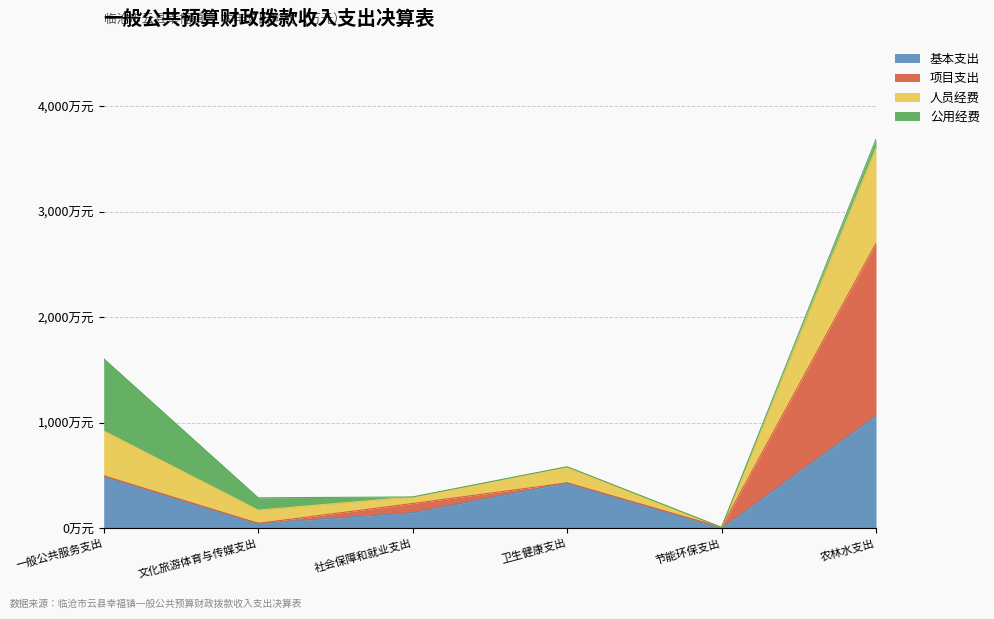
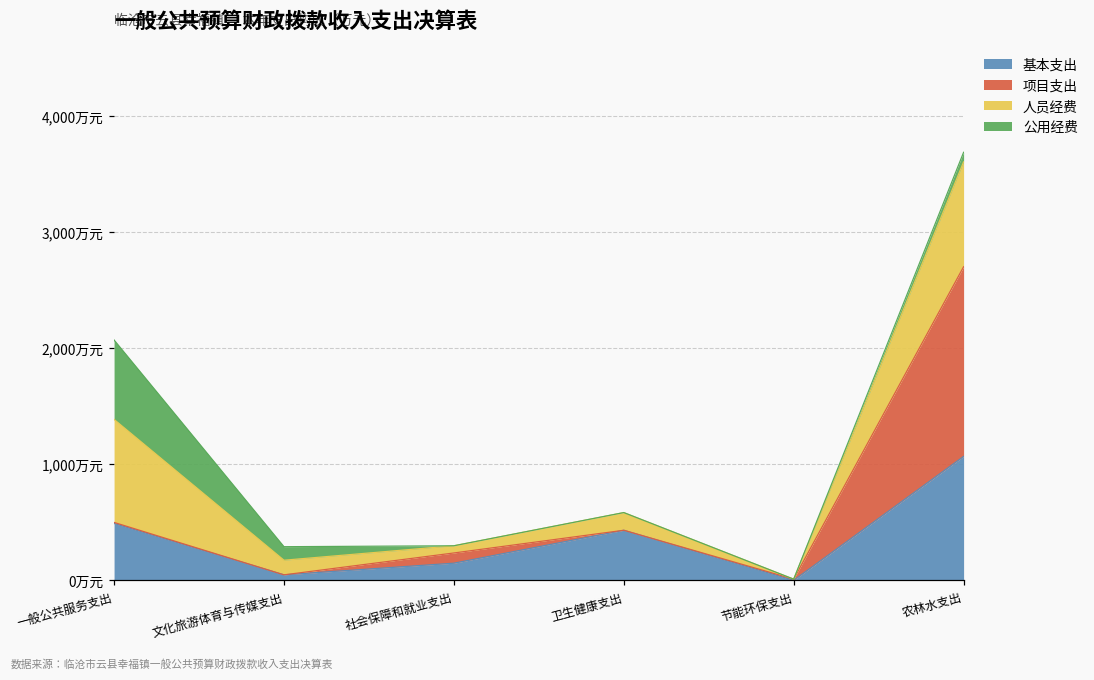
人员经费, 一般公共服务支出: 420万元 -> 890万元
